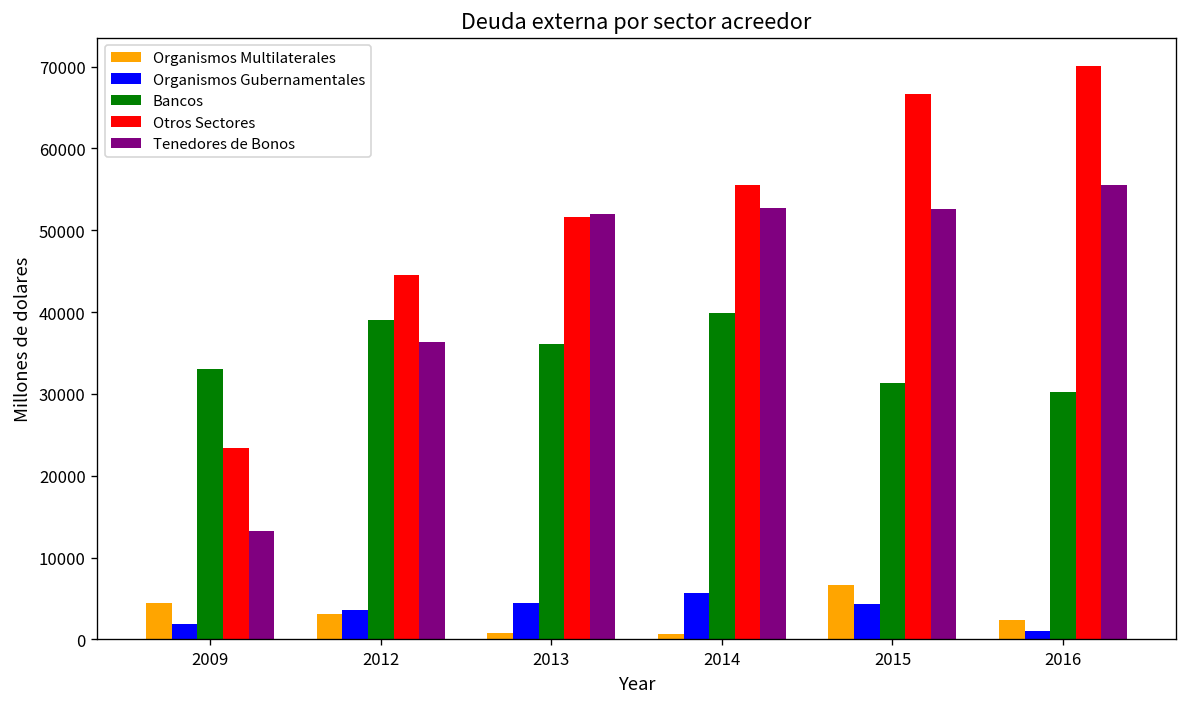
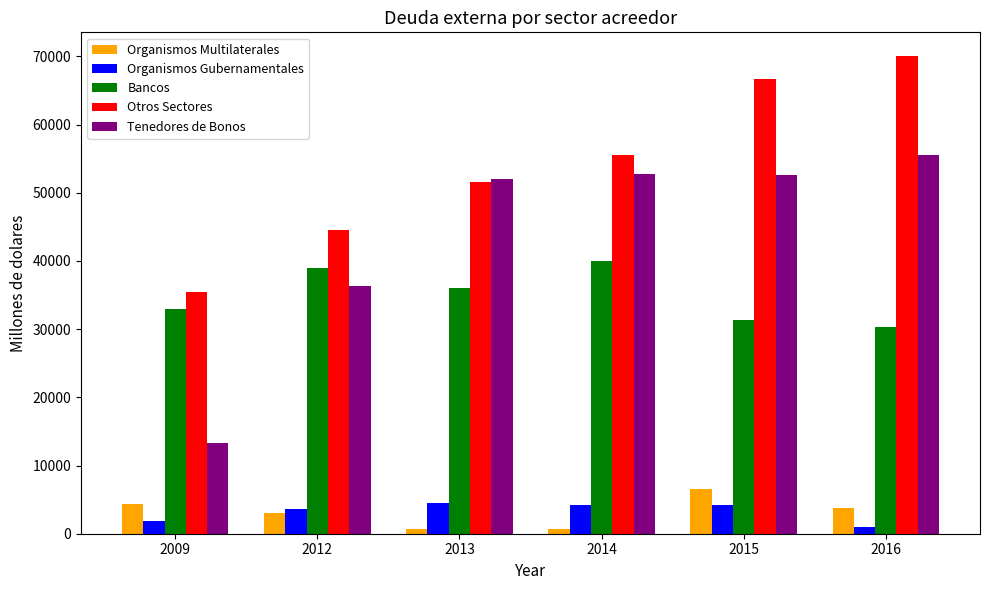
Otros Sectores, 2009: 23000 -> 36000
Organismos Gubernamentales, 2014: 6000 -> 4000
Organismos Multilaterales, 2016: 2000 -> 4000
